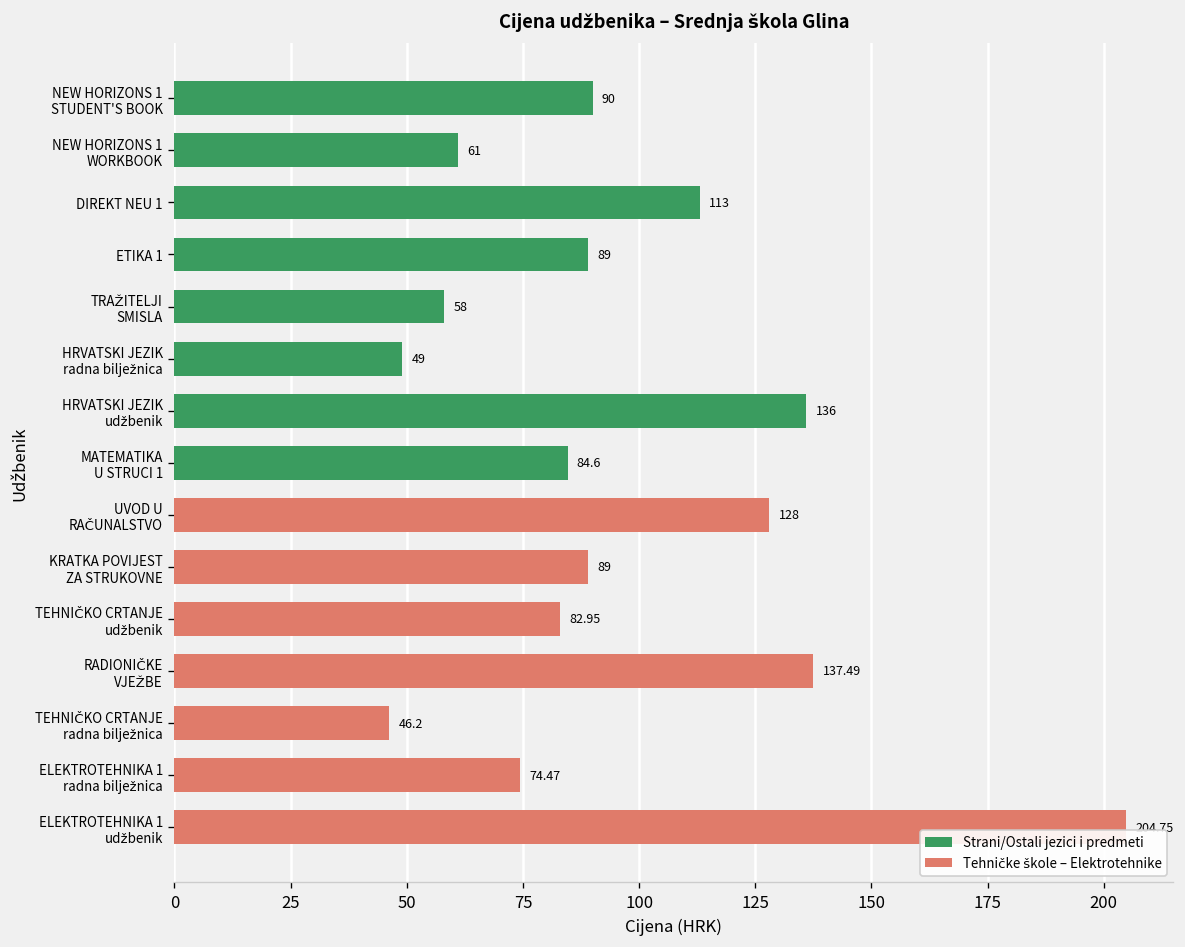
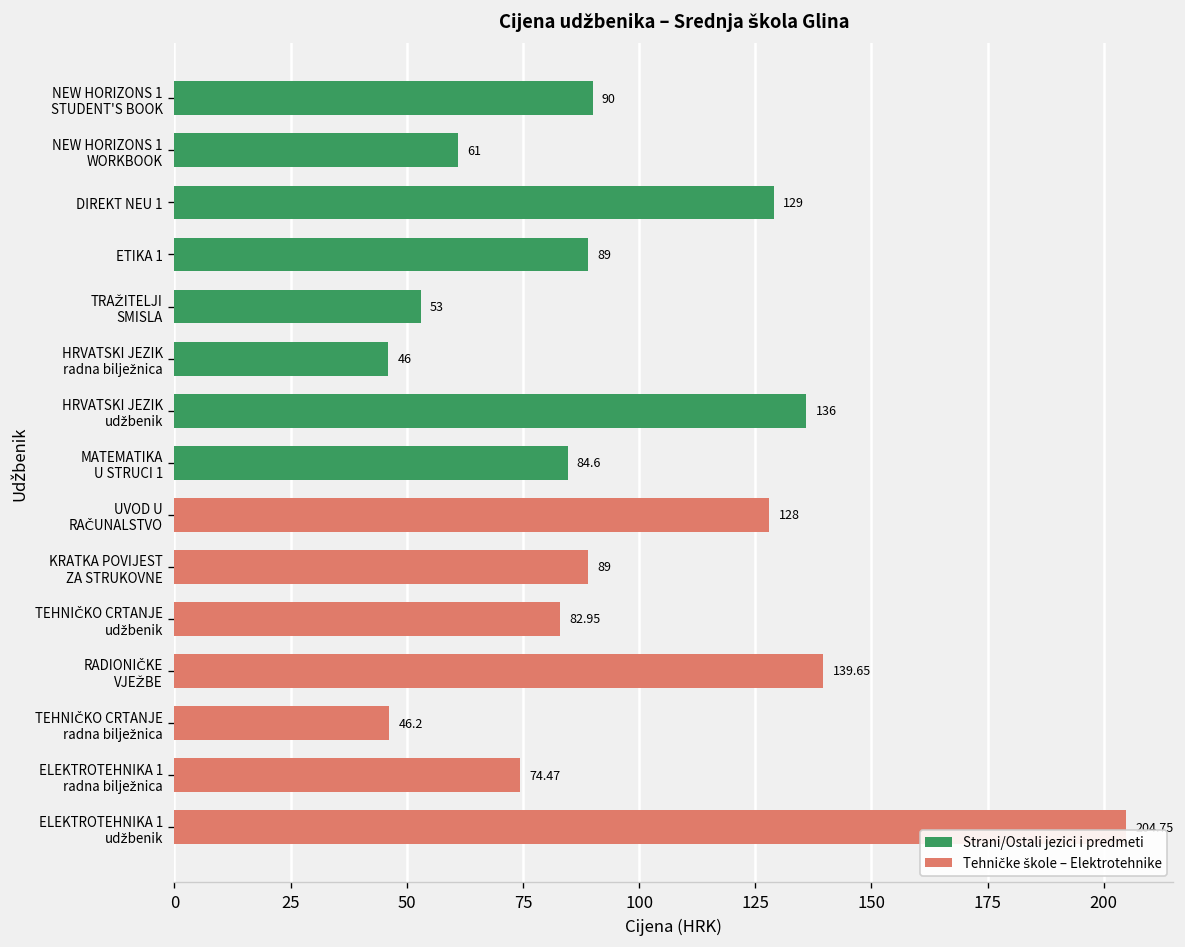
DIREKT NEU 1: 113 -> 129
TRAŽITELJI SMISLA: 58 -> 53
HRVATSKI JEZIK radna bilježnica: 49 -> 46
RADIONIČKE VJEŽBE: 137.49 -> 139.65
